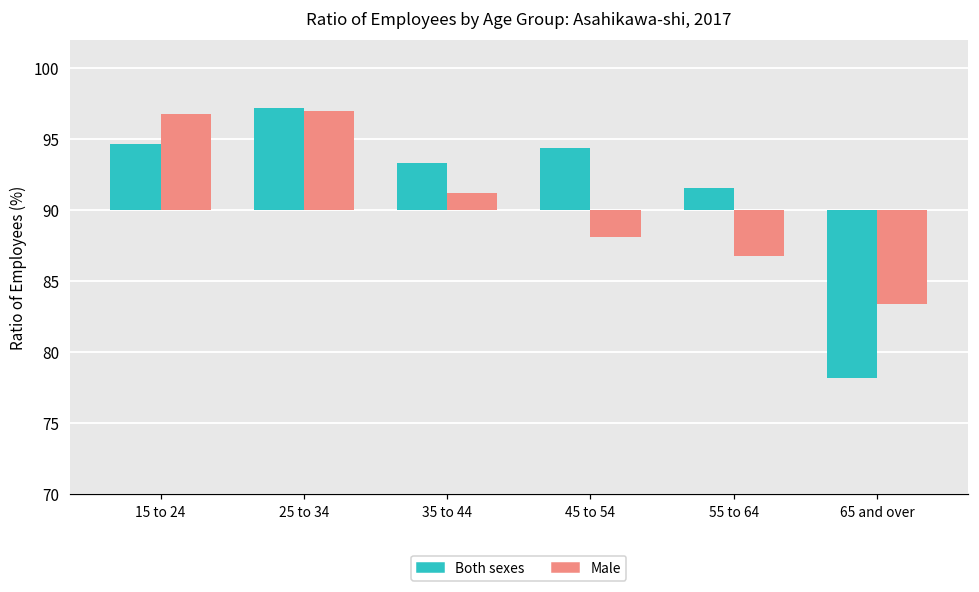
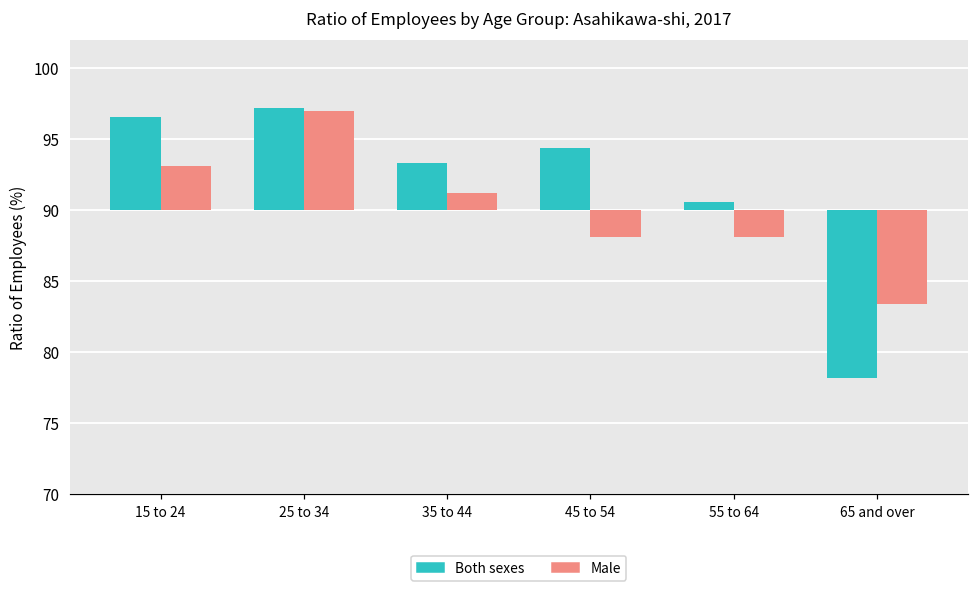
Both sexes, 15 to 24: 94.7 -> 96.6
Male, 15 to 24: 96.8 -> 93.1
Both sexes, 55 to 64: 91.6 -> 90.6
Male, 55 to 64: 86.8 -> 88.1
